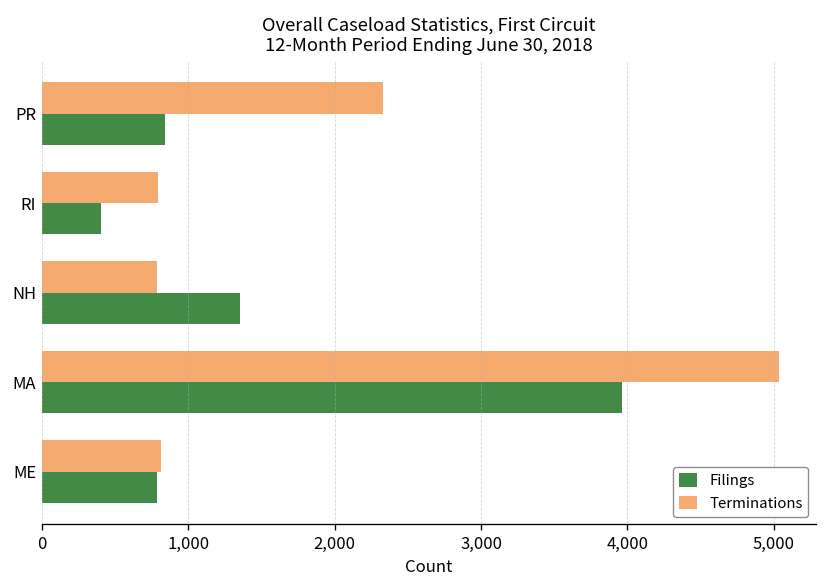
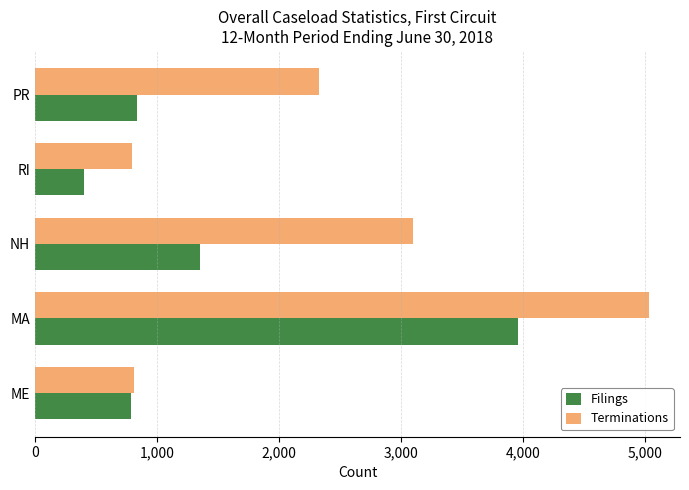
Terminations, NH: 790 -> 3,100
